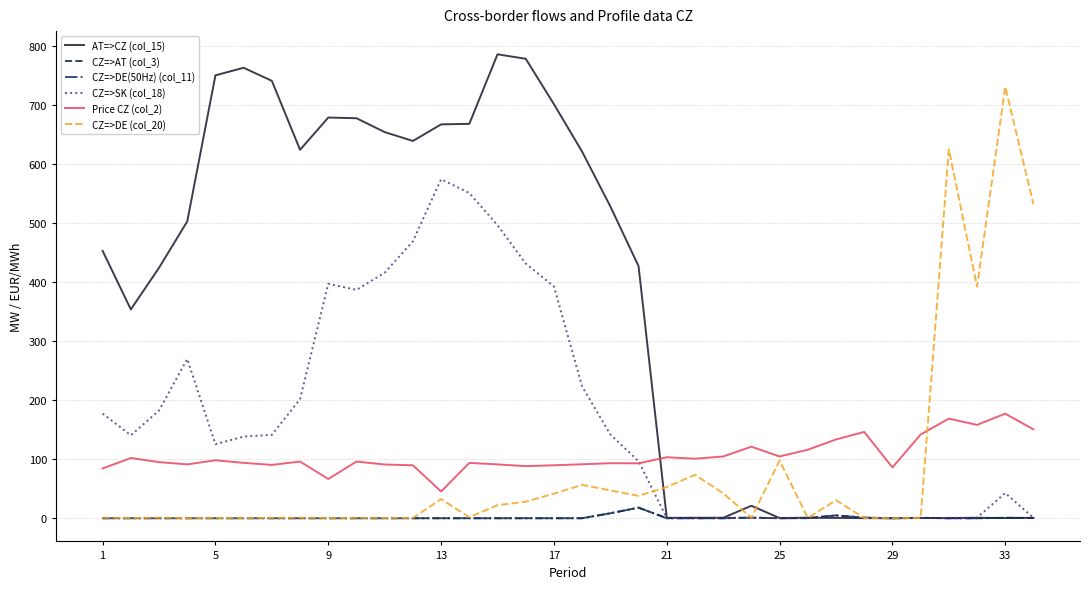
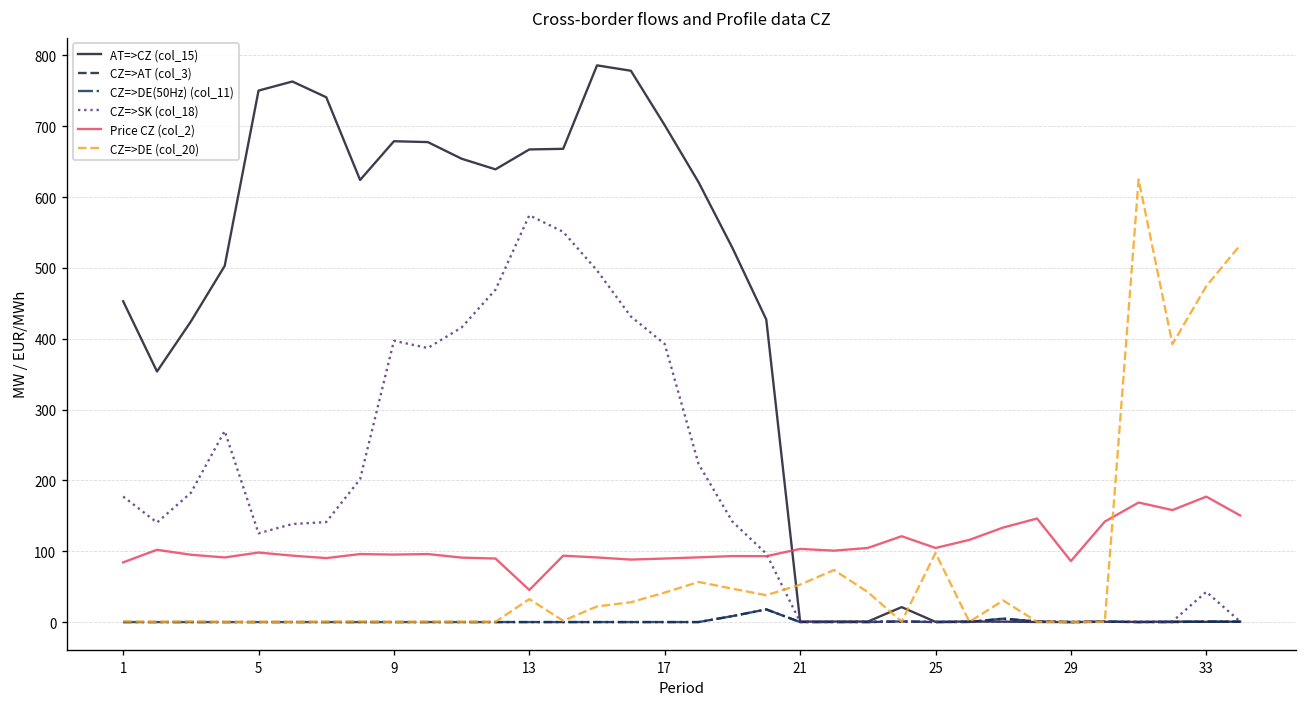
Price CZ (col_2), 9: 70 -> 100
CZ=>DE (col_20), 33: 730 -> 470
